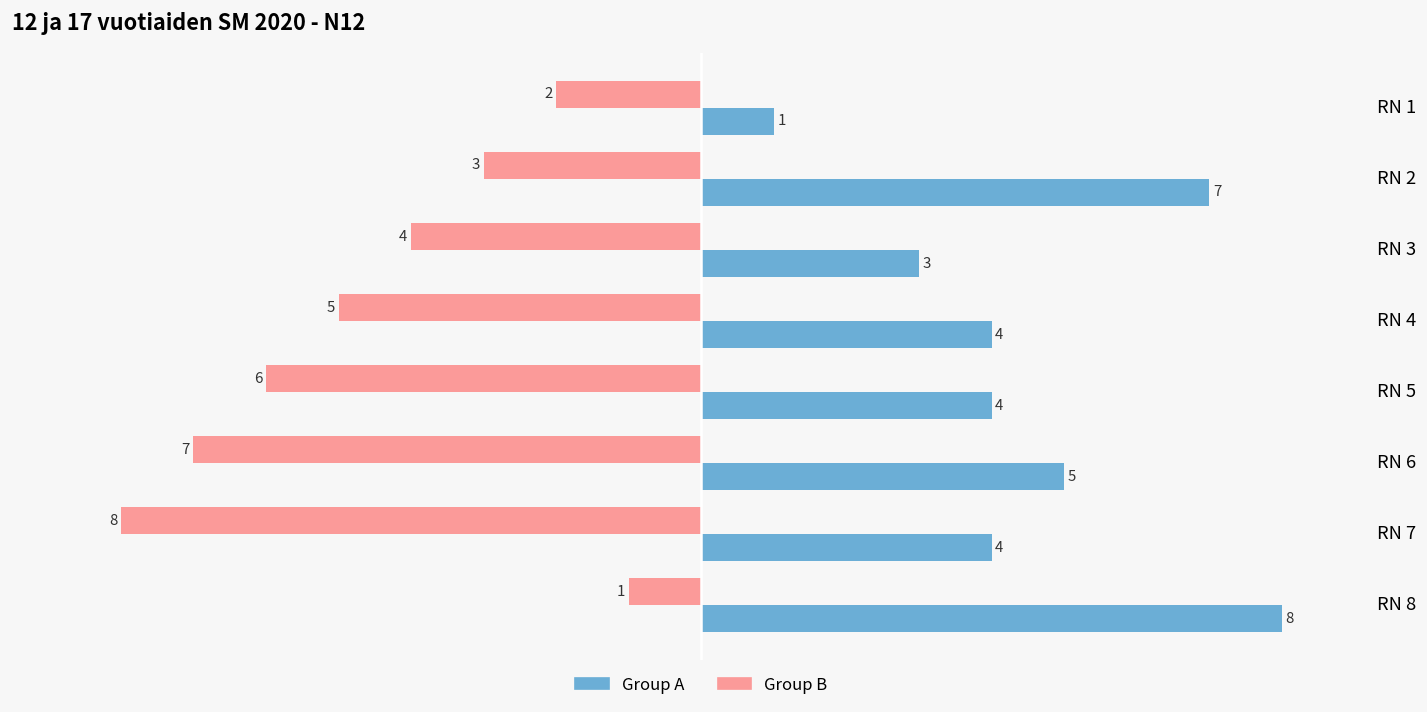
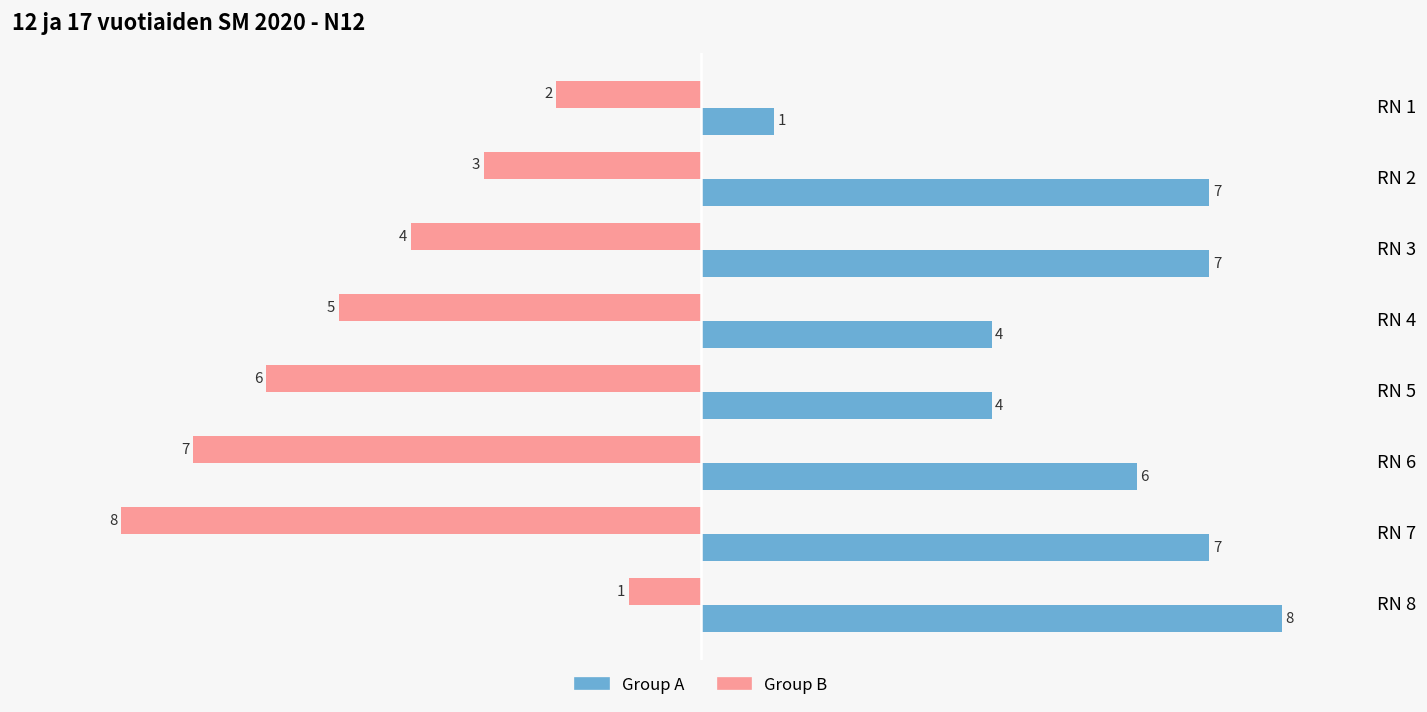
Group A, RN 3: 3 -> 7
Group A, RN 6: 5 -> 6
Group A, RN 7: 4 -> 7
